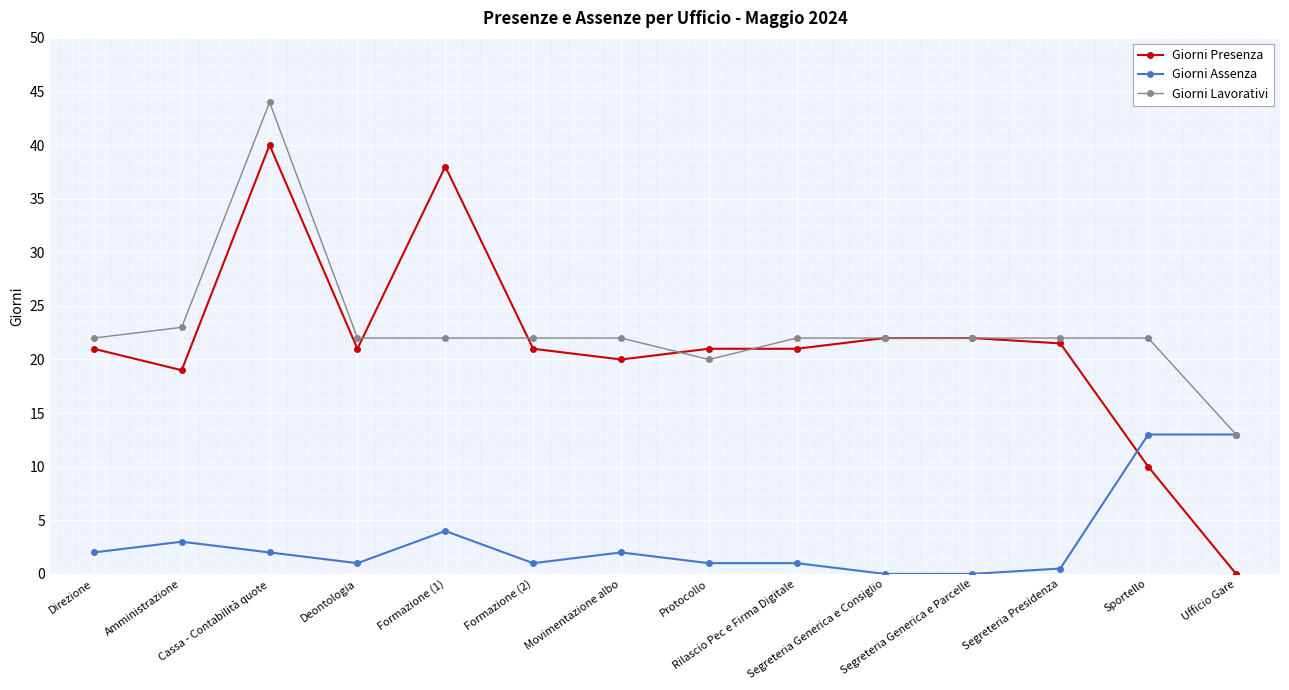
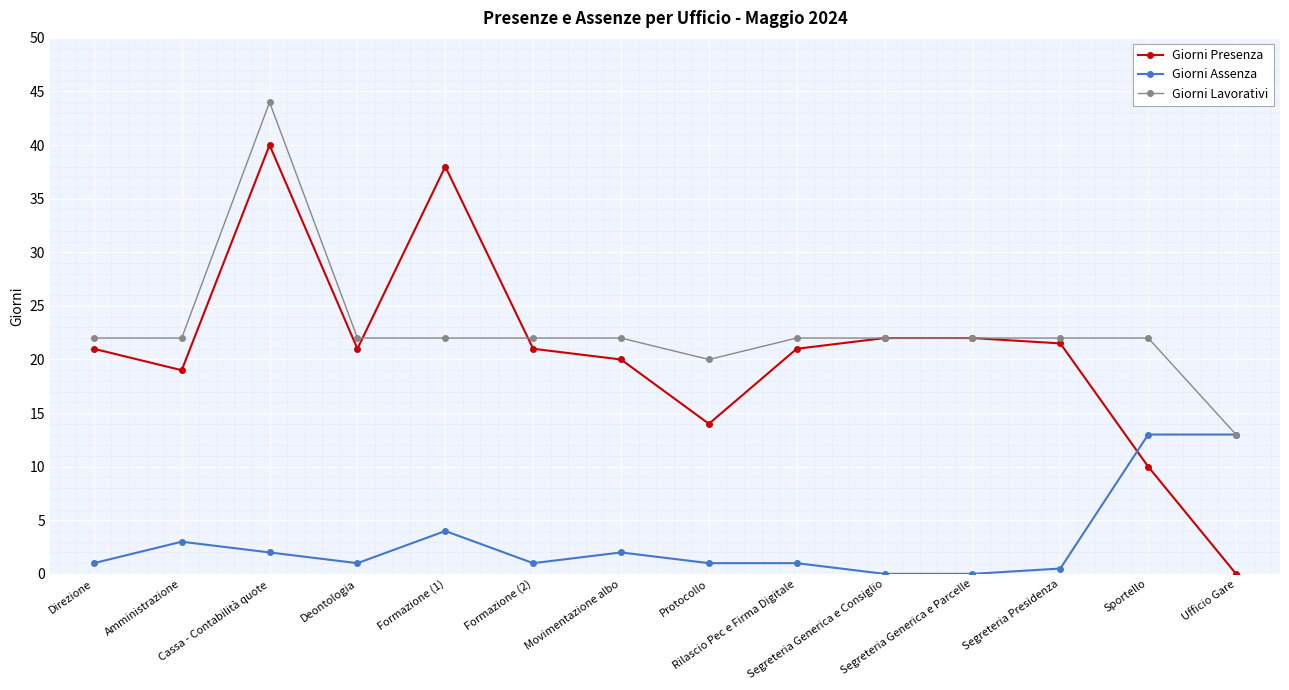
Giorni Assenza, Direzione: 2 -> 1
Giorni Lavorativi, Amministrazione: 23 -> 22
Giorni Presenza, Protocollo: 21 -> 14
